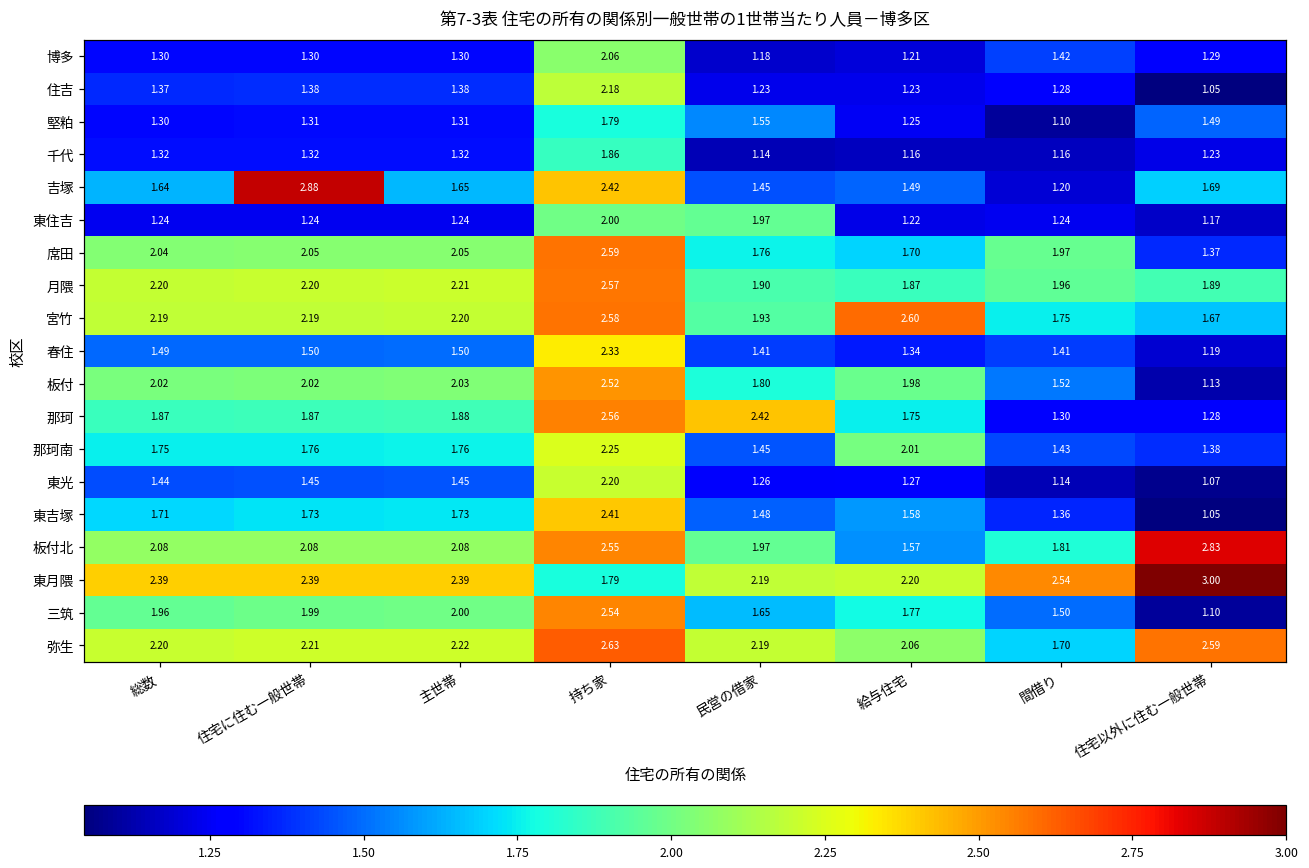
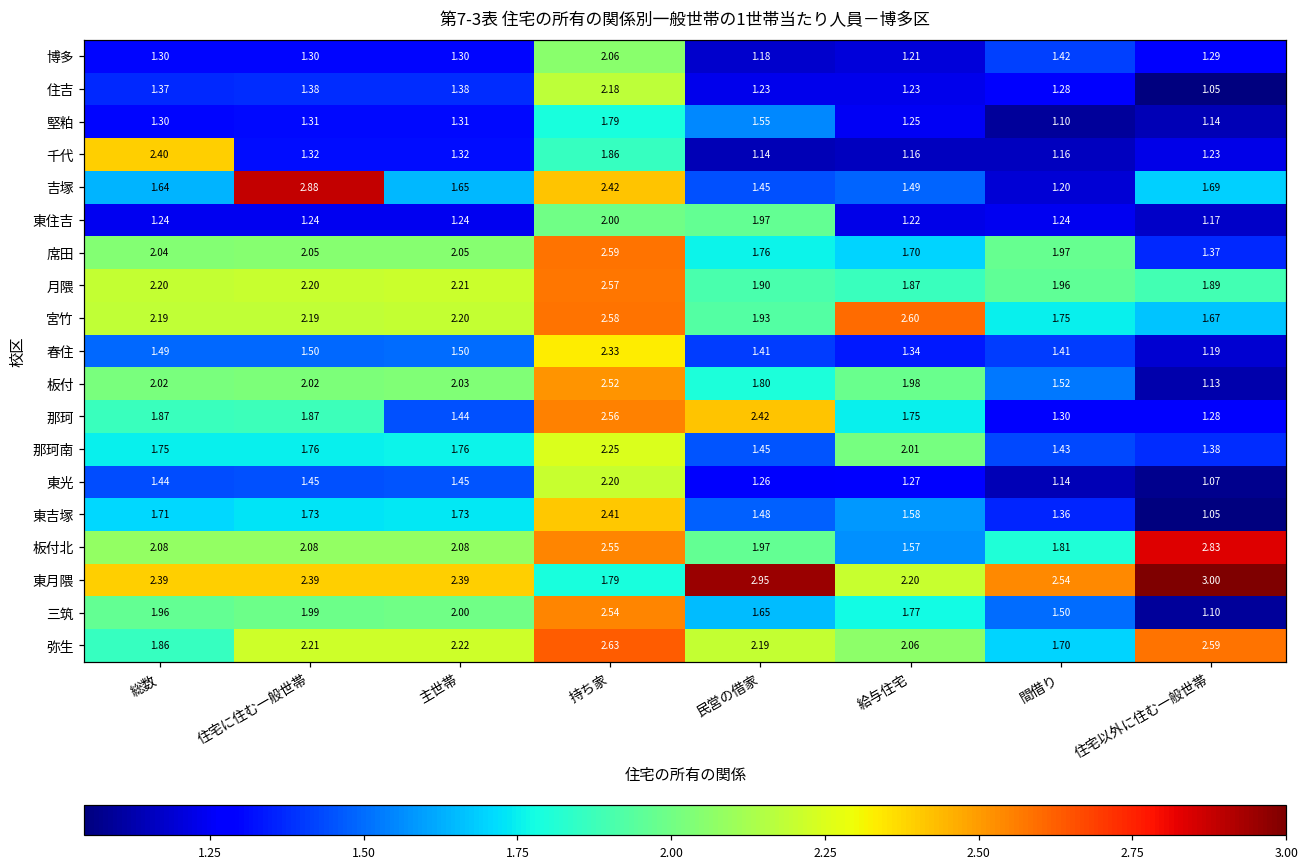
堅粕, 住宅以外に住む一般世帯: 1.49 -> 1.14
千代, 総数: 1.32 -> 2.40
那珂, 主世帯: 1.88 -> 1.44
東月隈, 民営の借家: 2.19 -> 2.95
弥生, 総数: 2.20 -> 1.86
